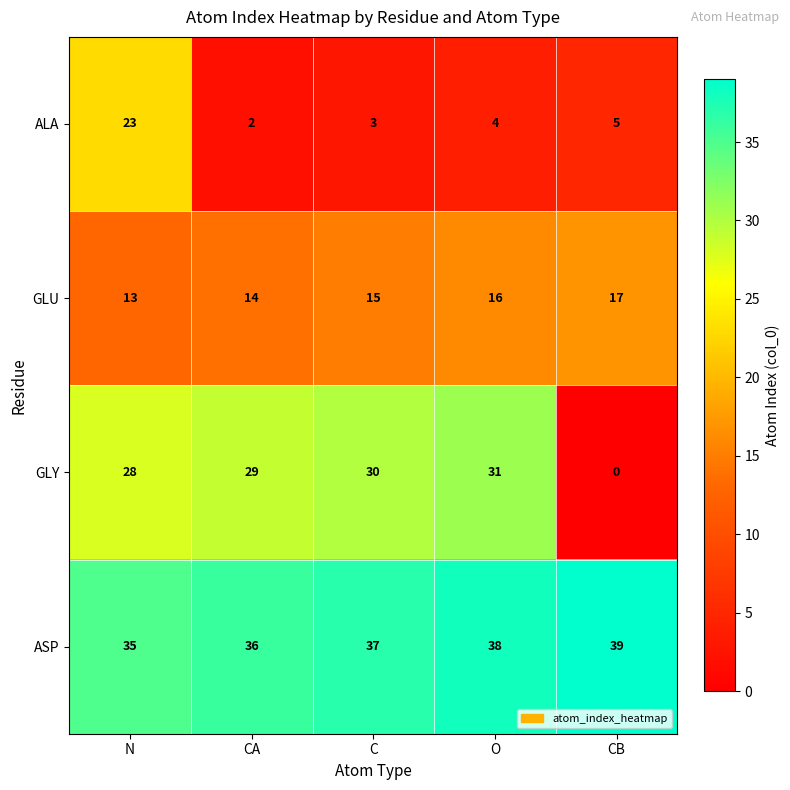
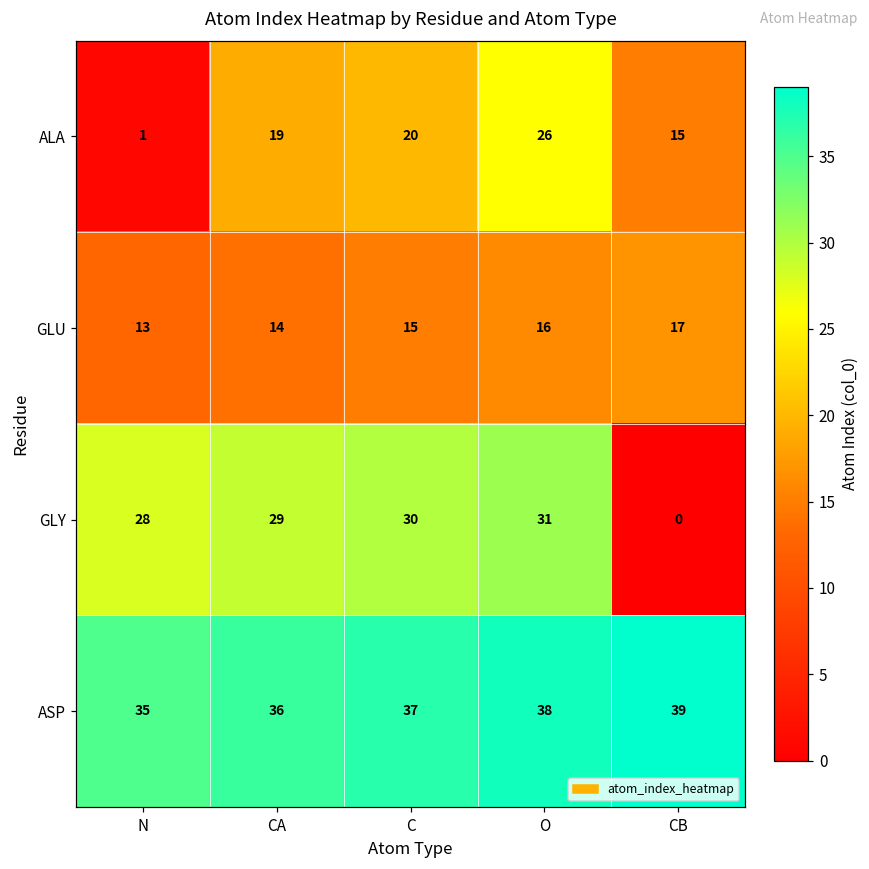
ALA, N: 23 -> 1
ALA, CA: 2 -> 19
ALA, C: 3 -> 20
ALA, O: 4 -> 26
ALA, CB: 5 -> 15
